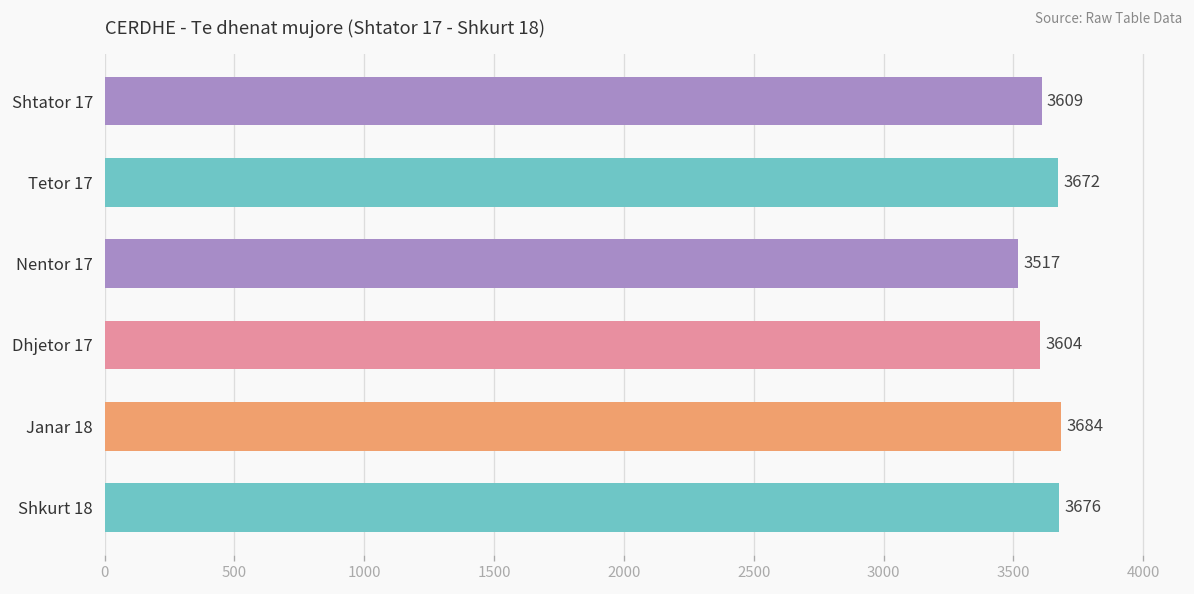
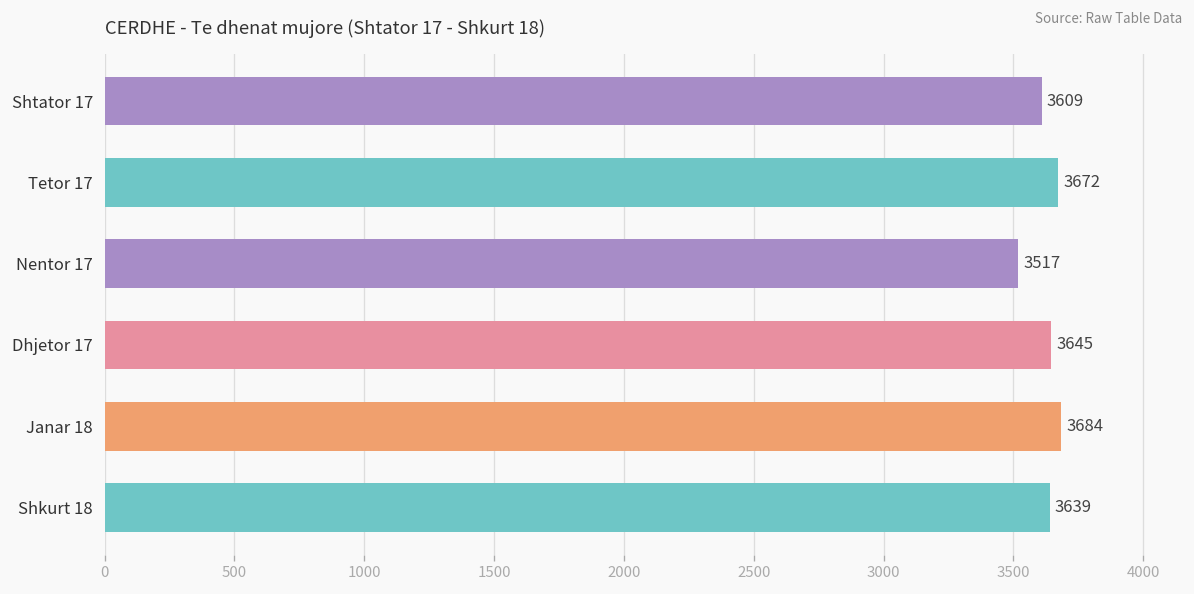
Dhjetor 17: 3604 -> 3645
Shkurt 18: 3676 -> 3639
